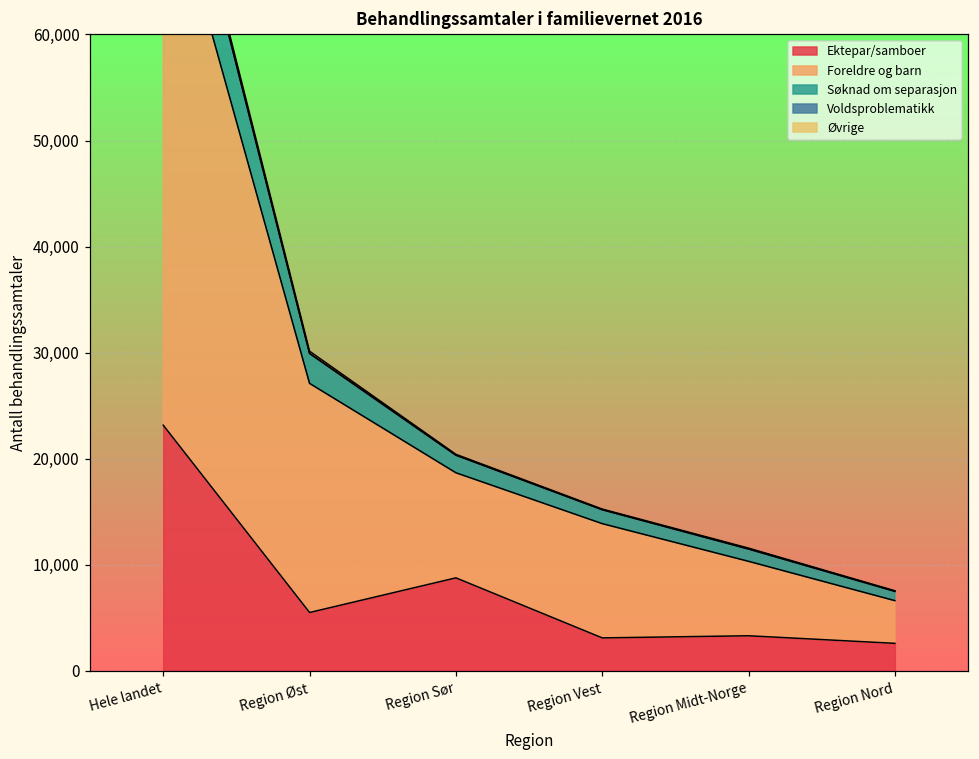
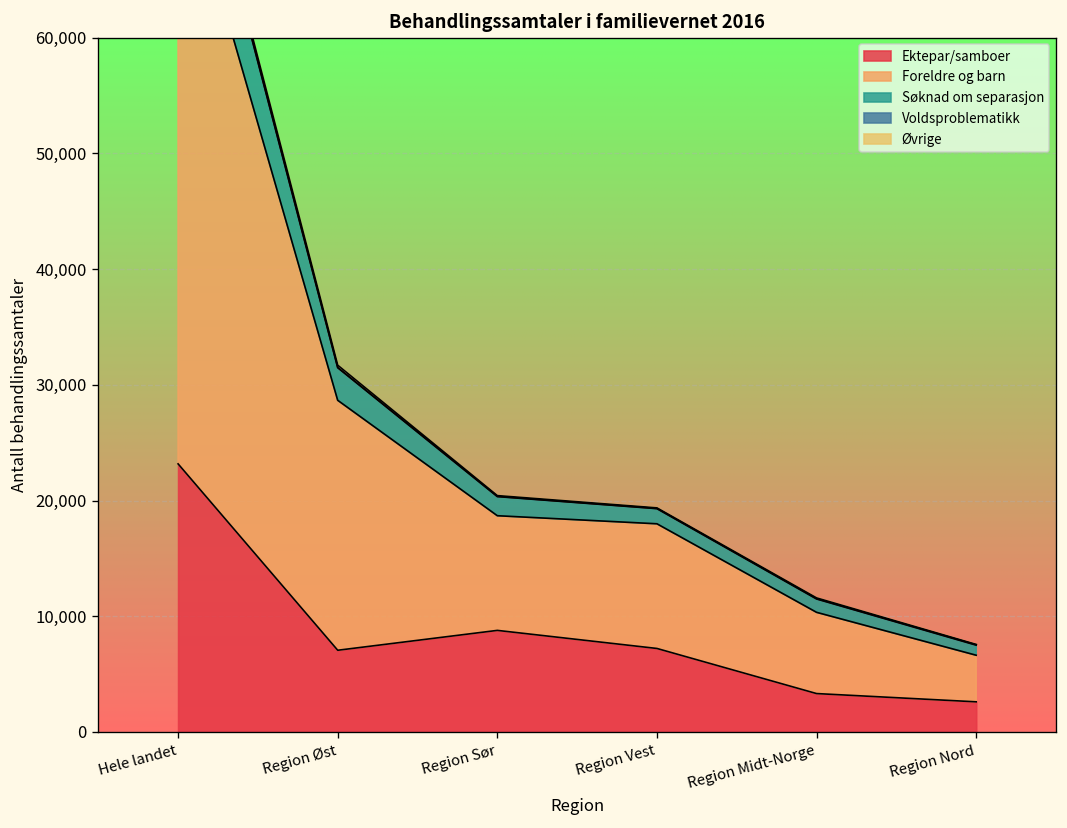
Ektepar/samboer, Region Øst: 6,000 -> 7,000
Ektepar/samboer, Region Vest: 3,000 -> 7,000
